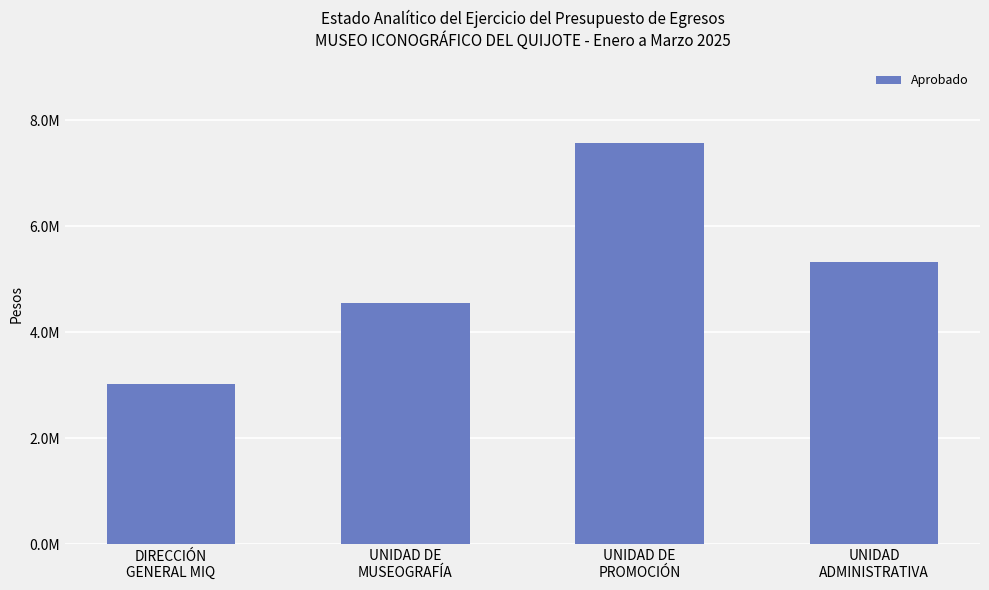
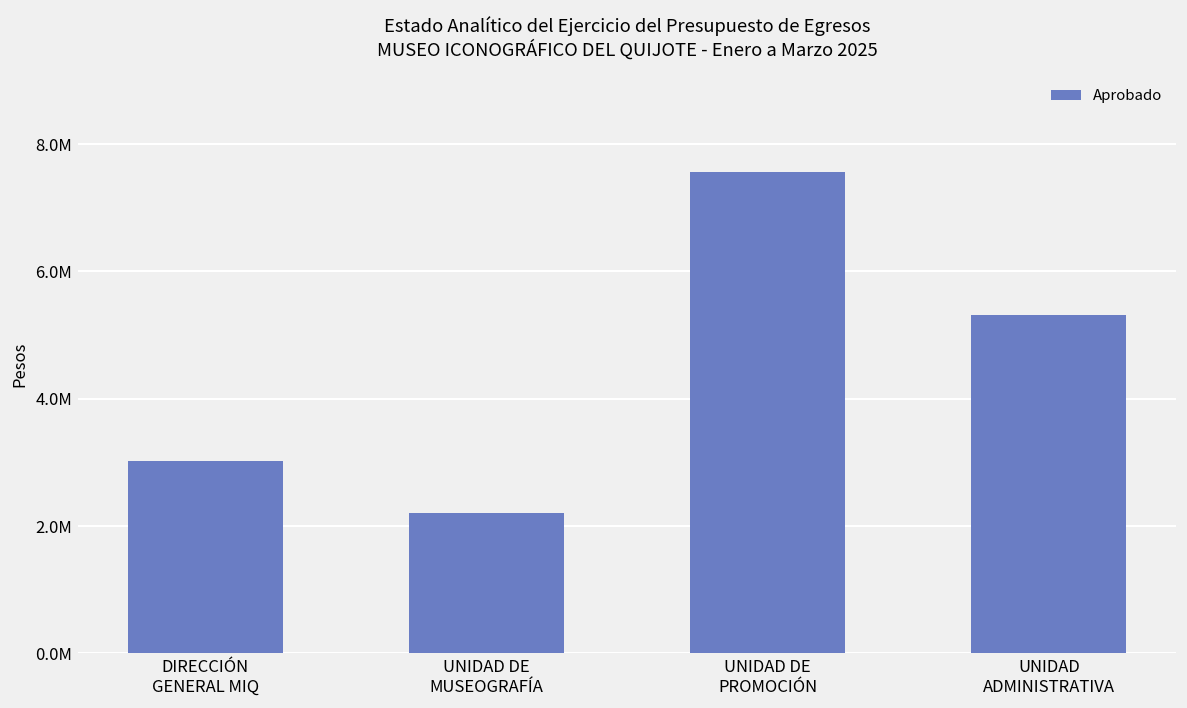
UNIDAD DE MUSEOGRAFÍA: 4600000 -> 2200000
